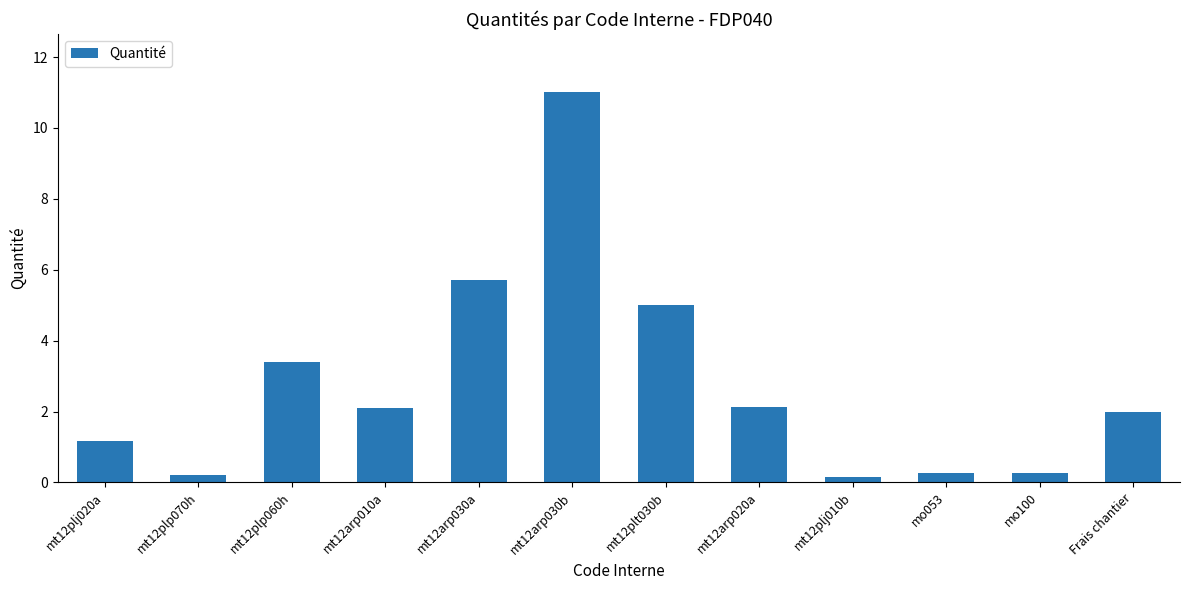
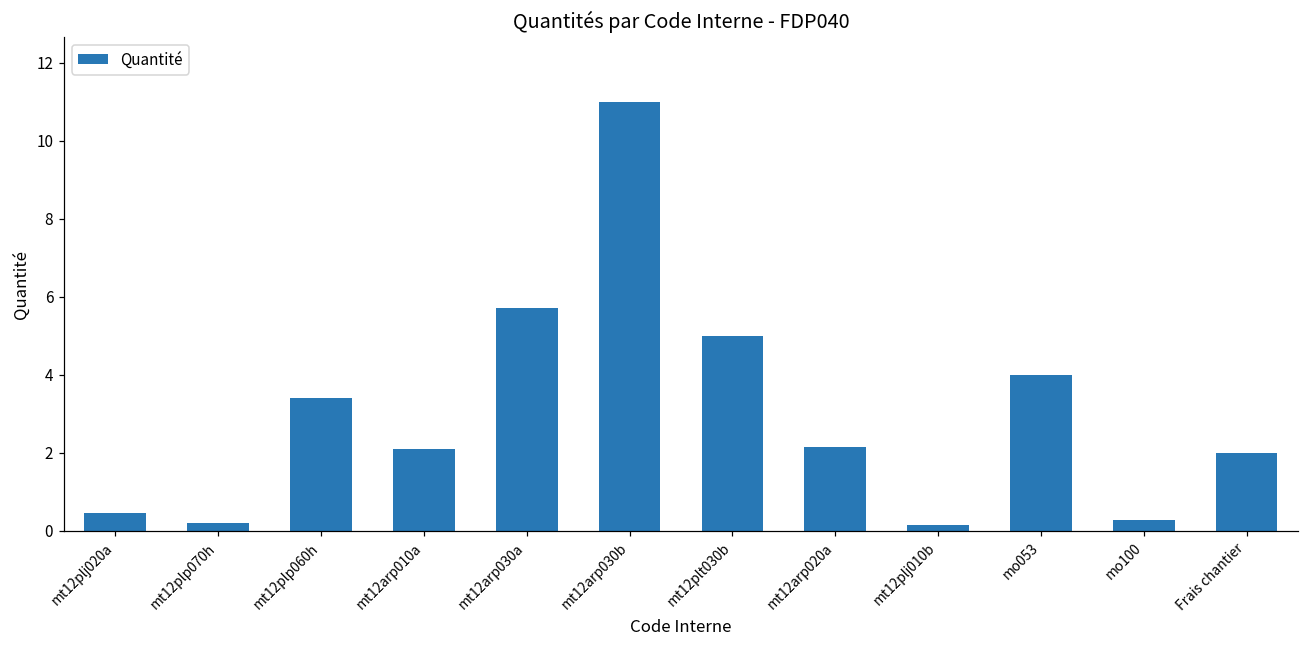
mt12plj020a: 1.2 -> 0.5
mo053: 0.3 -> 4.0
